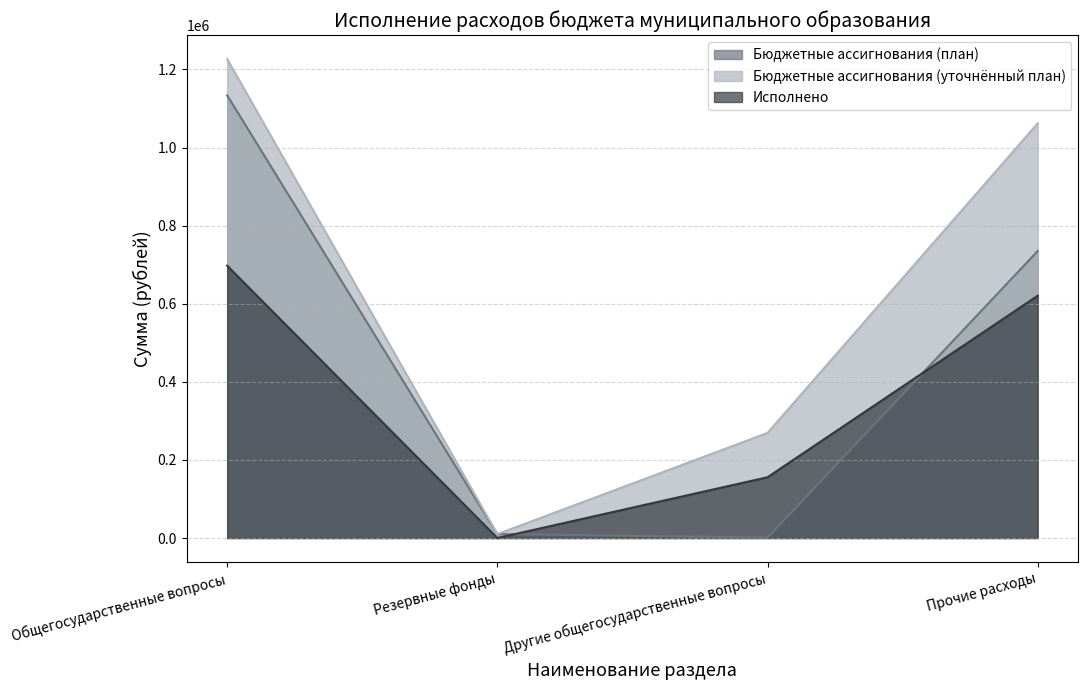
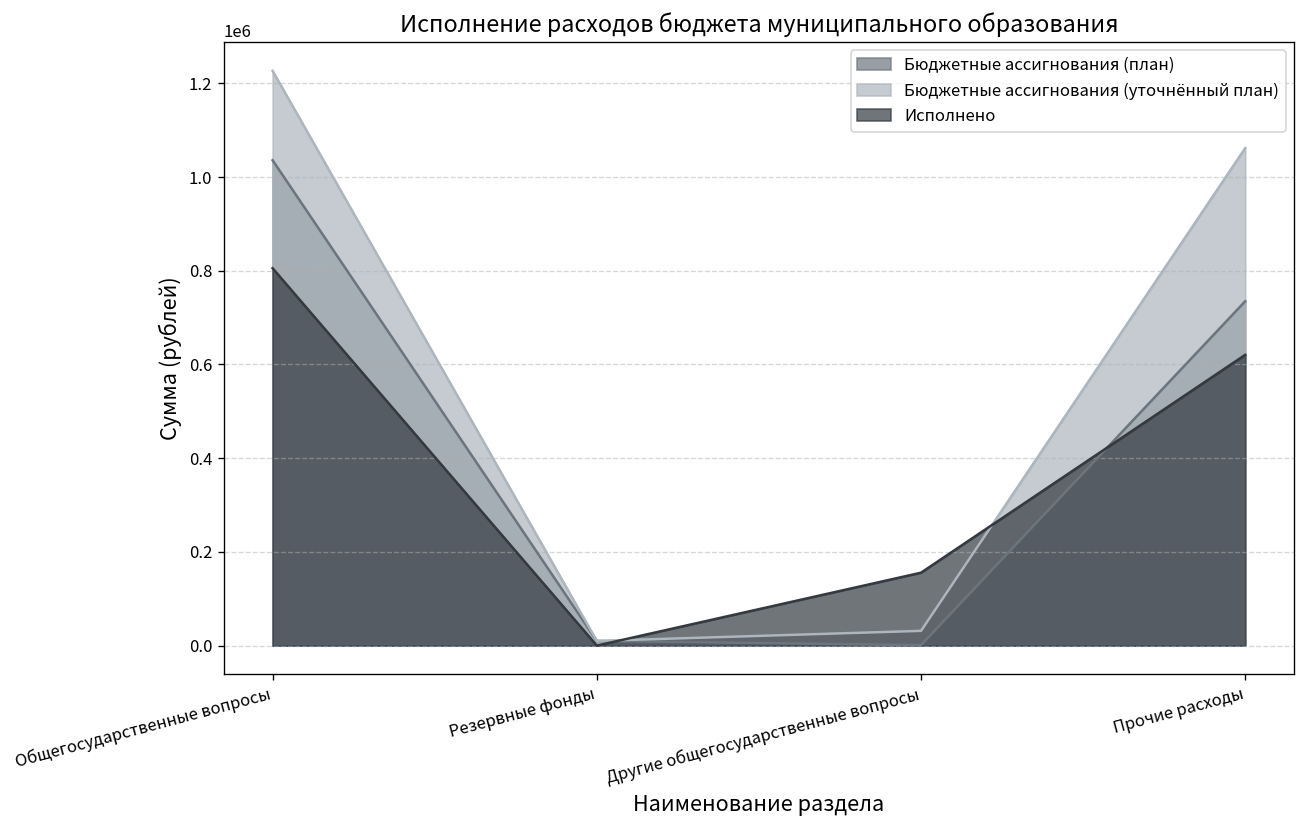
Бюджетные ассигнования (план), Общегосударственные вопросы: 1130000 -> 1040000
Исполнено, Общегосударственные вопросы: 700000 -> 810000
Бюджетные ассигнования (уточнённый план), Другие общегосударственные вопросы: 270000 -> 30000
